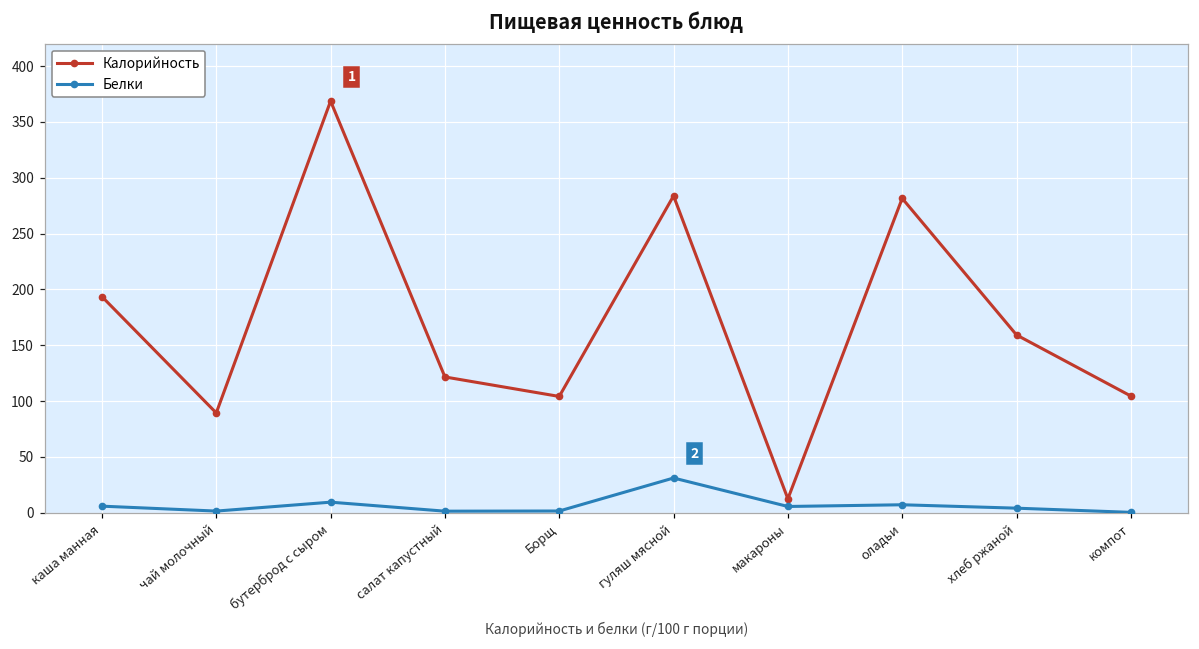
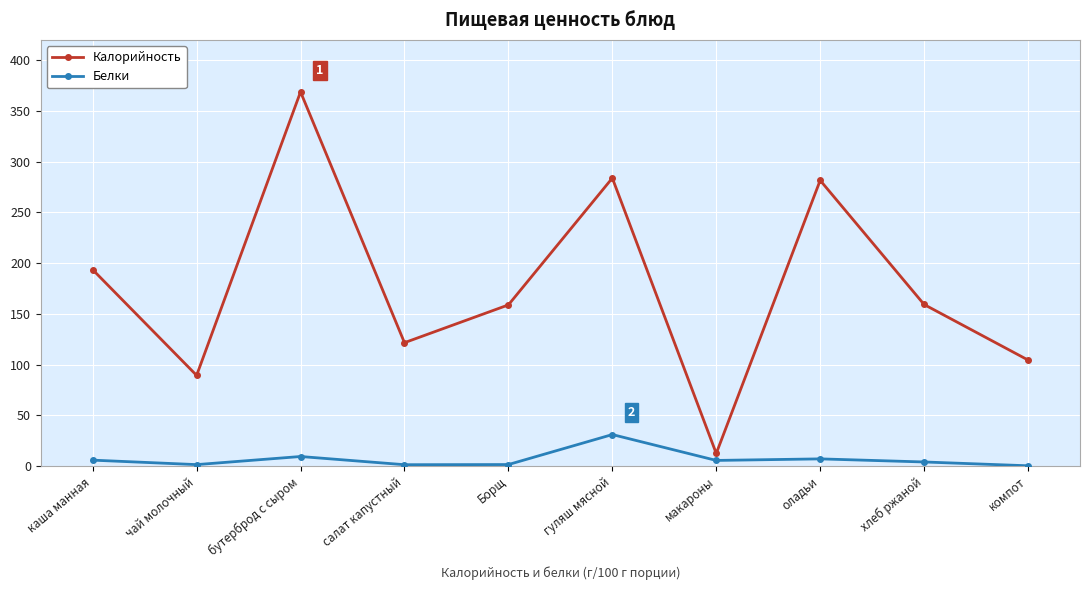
Калорийность, Борщ: 104 -> 159
